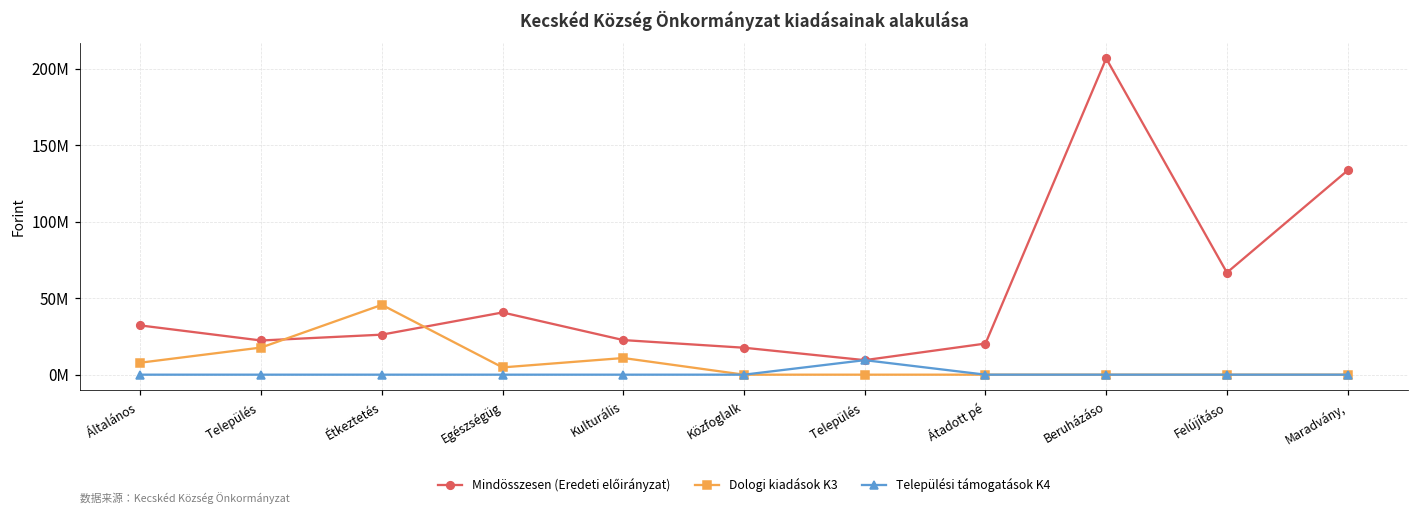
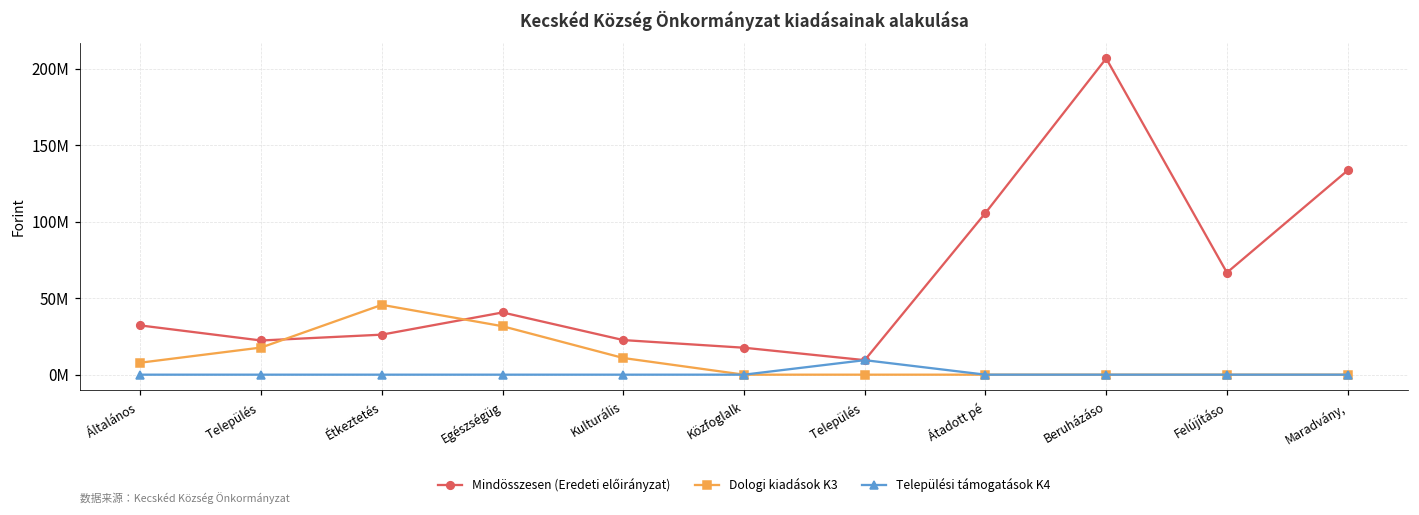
Dologi kiadások K3, Egészségüg: 5000000 -> 32000000
Mindösszesen (Eredeti előirányzat), Átadott pé: 20000000 -> 106000000
